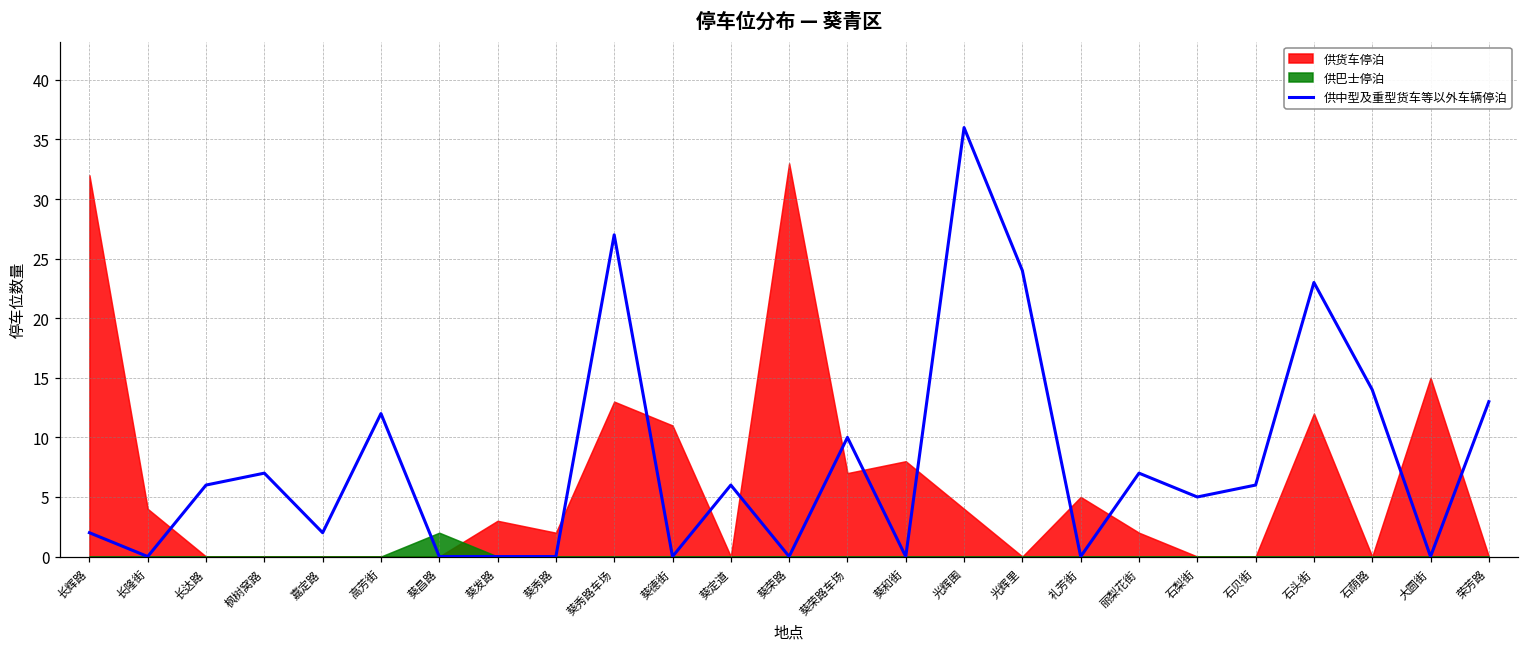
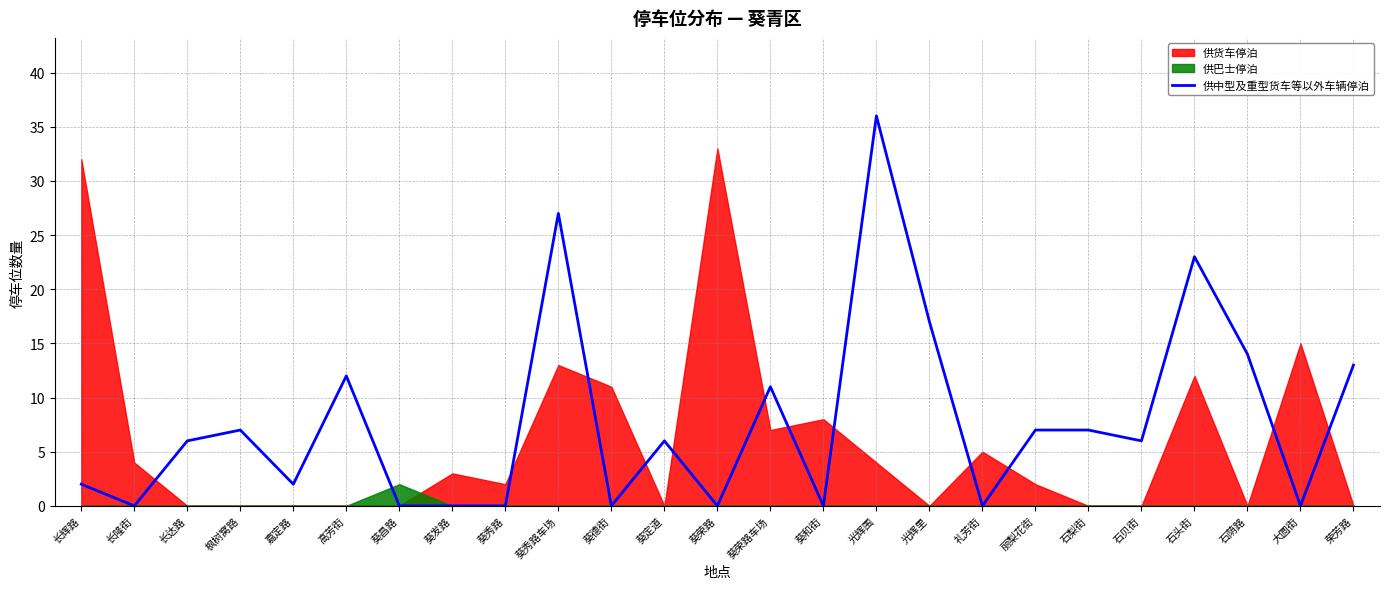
供中型及重型货车等以外车辆停泊, 葵荣路车场: 10 -> 11
供中型及重型货车等以外车辆停泊, 光辉里: 24 -> 17
供中型及重型货车等以外车辆停泊, 石梨街: 5 -> 7
